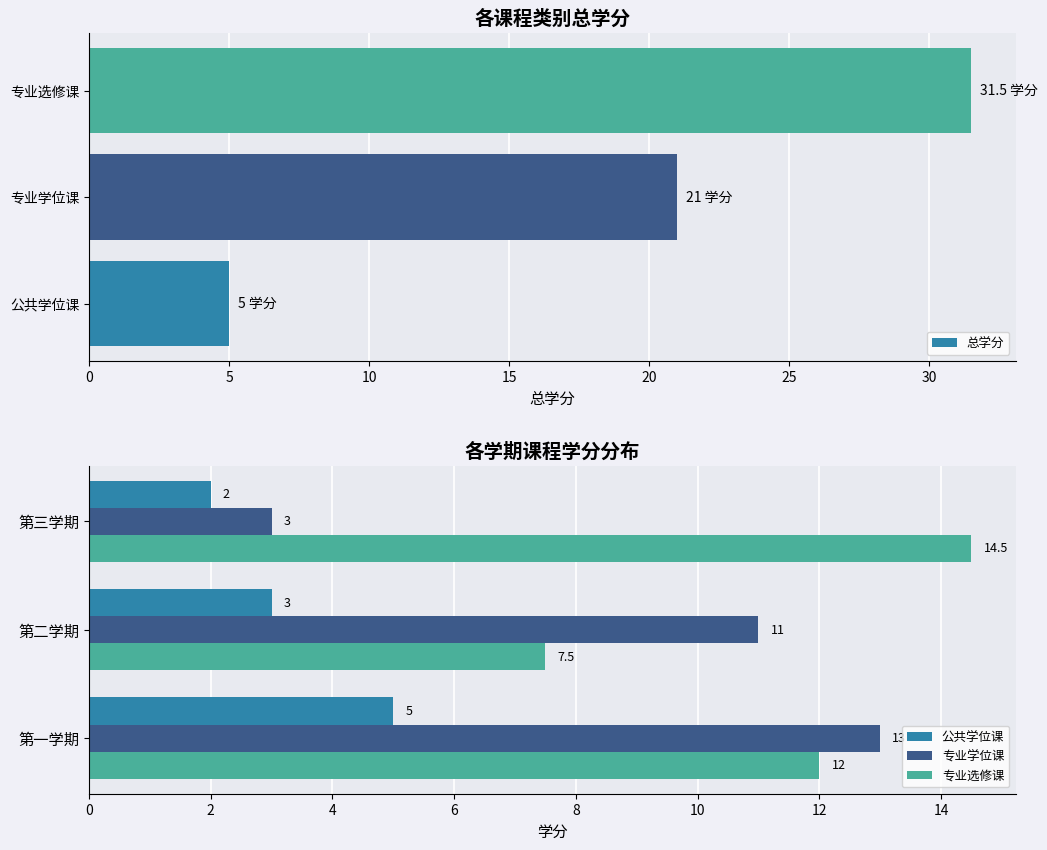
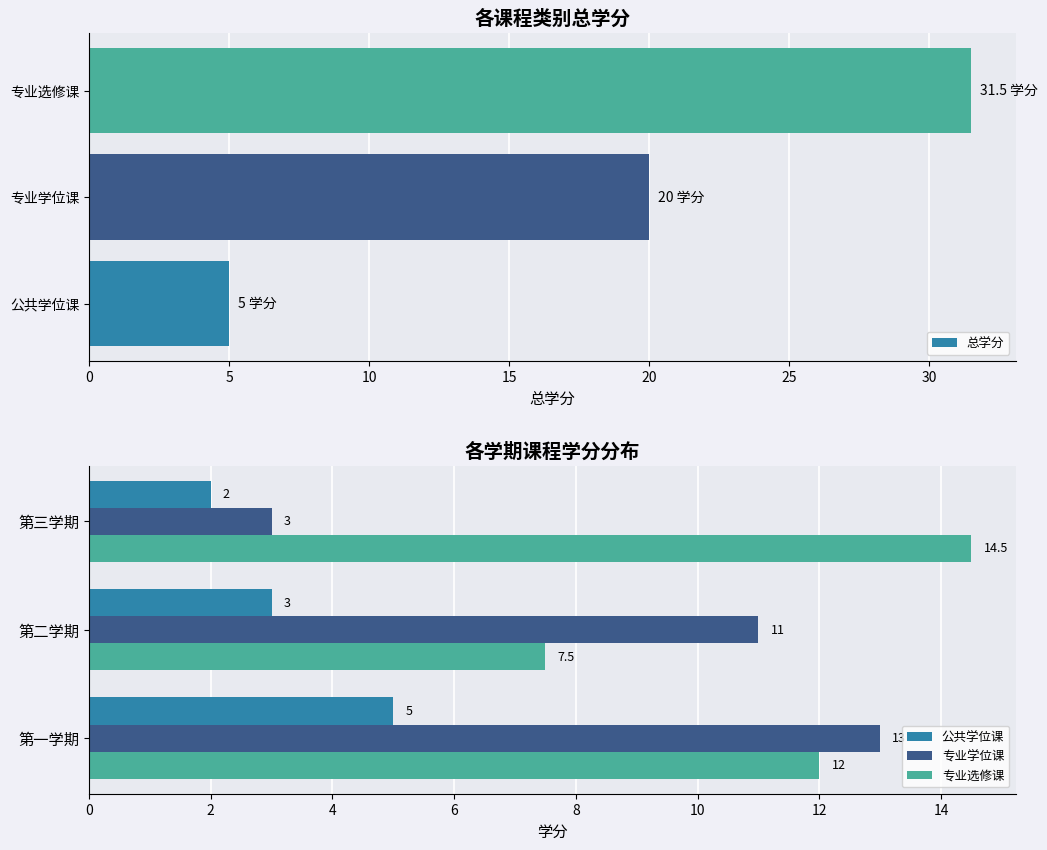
各课程类别总学分, 专业学位课: 21 -> 20
